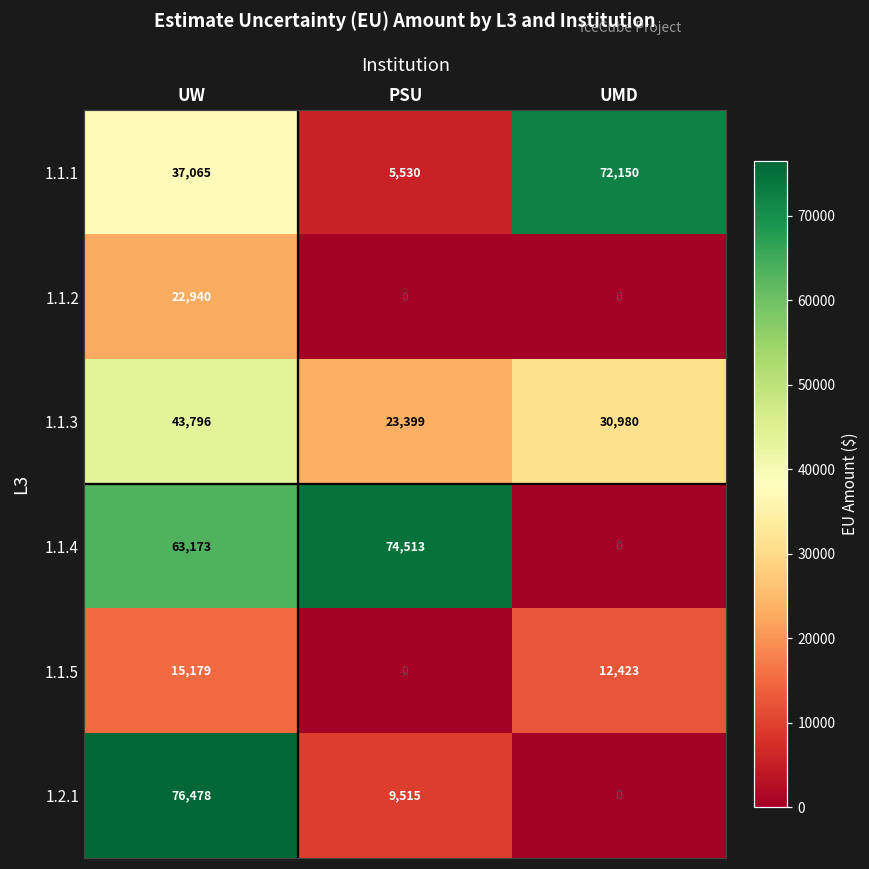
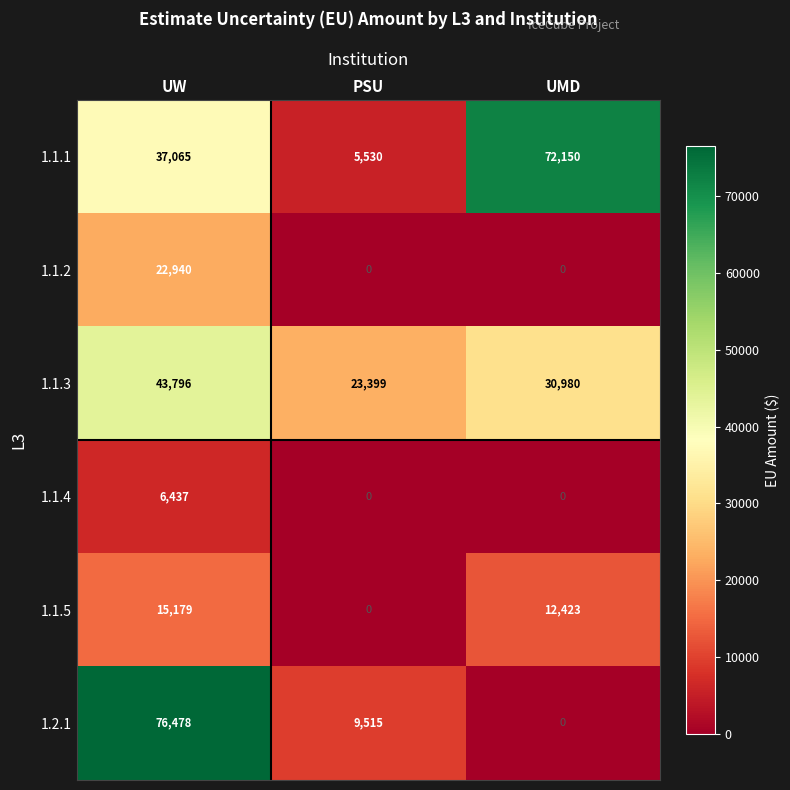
1.1.4, UW: 63,173 -> 6,437
1.1.4, PSU: 74,513 -> 0
